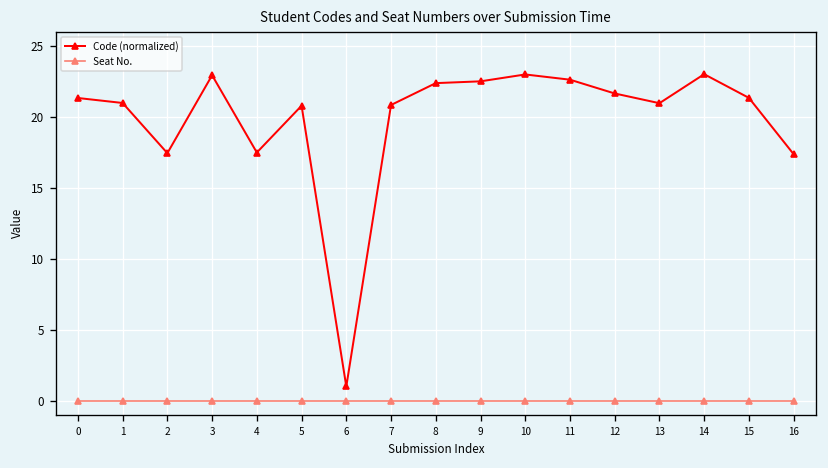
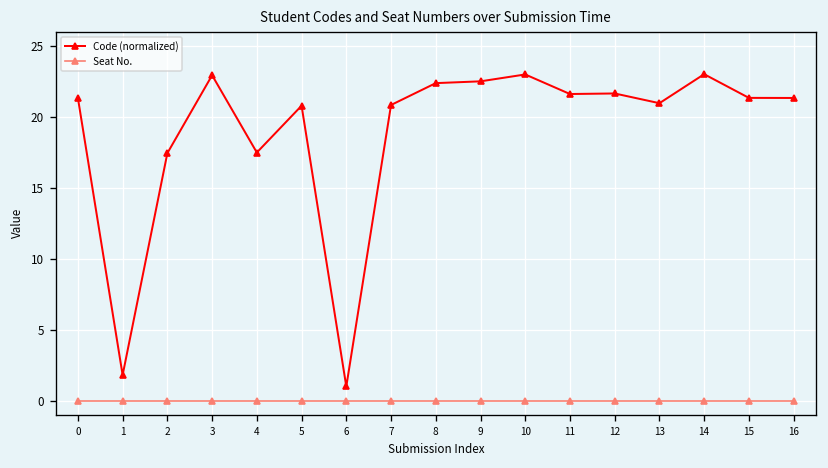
Code (normalized), 1: 21.0 -> 1.8
Code (normalized), 11: 22.6 -> 21.6
Code (normalized), 16: 17.4 -> 21.3
